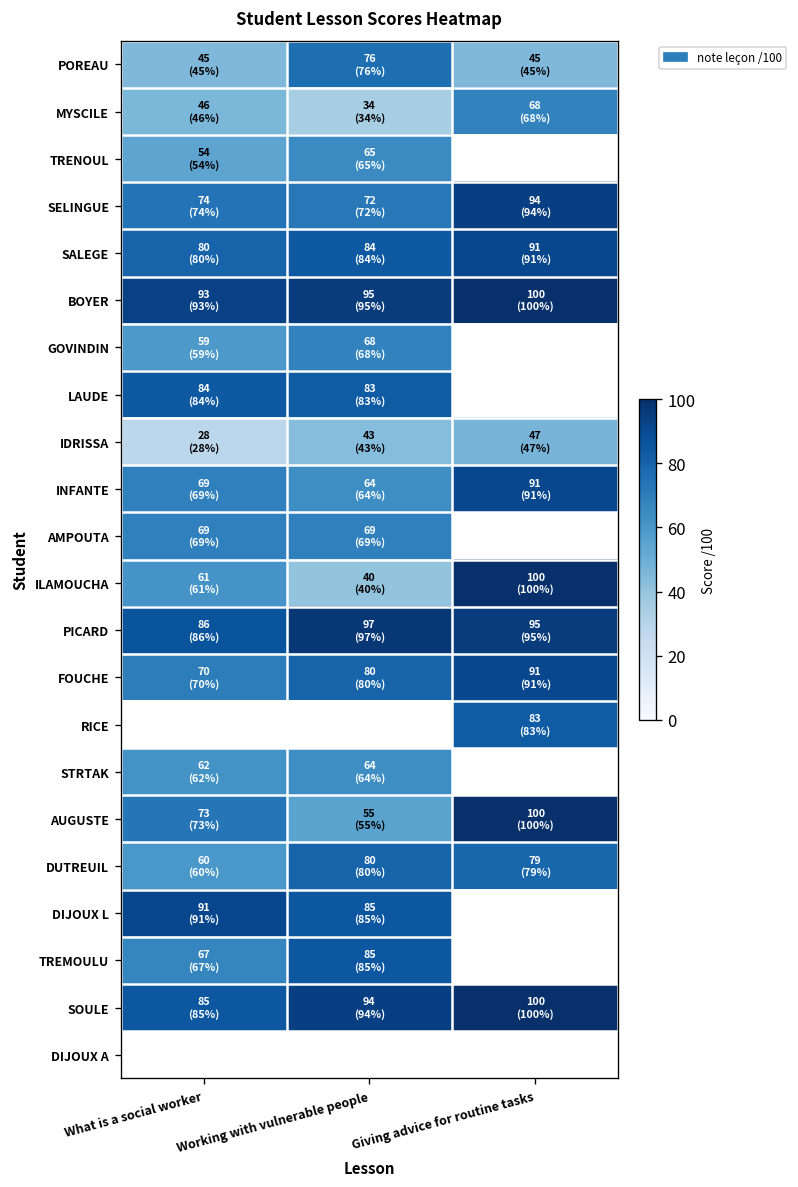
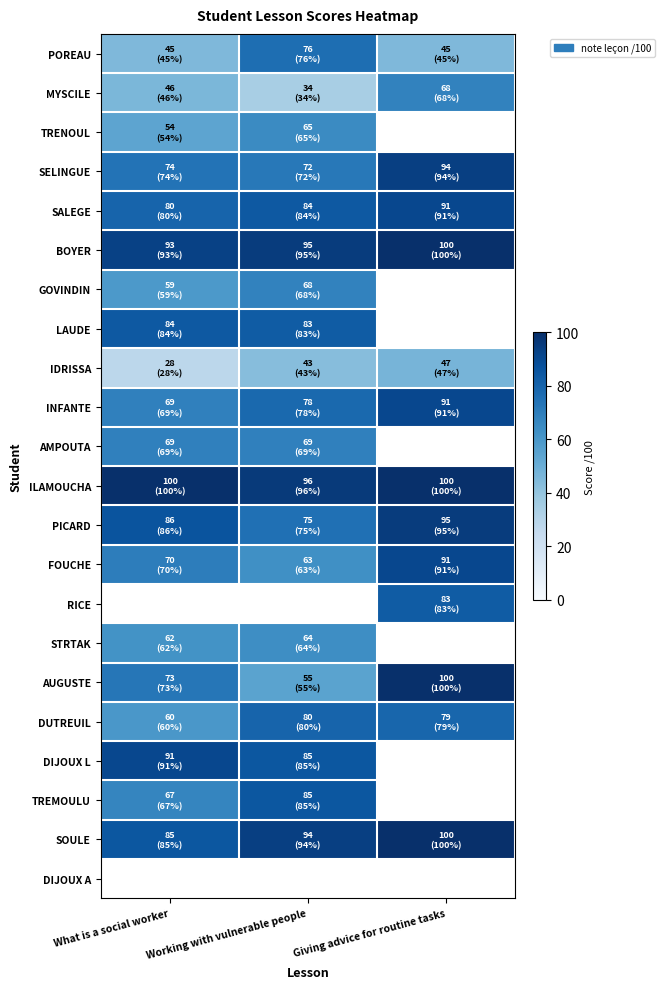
INFANTE, Working with vulnerable people: 64 (64%) -> 78 (78%)
ILAMOUCHA, What is a social worker: 61 (61%) -> 100 (100%)
ILAMOUCHA, Working with vulnerable people: 40 (40%) -> 96 (96%)
PICARD, Working with vulnerable people: 97 (97%) -> 75 (75%)
FOUCHE, Working with vulnerable people: 80 (80%) -> 63 (63%)
